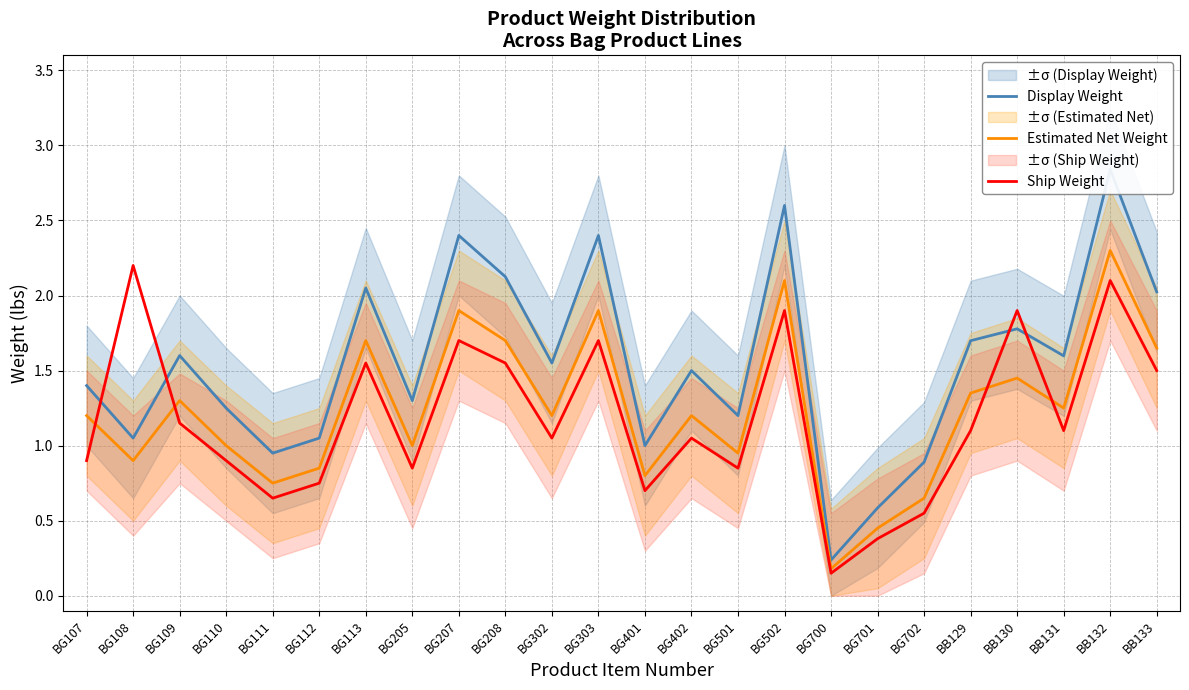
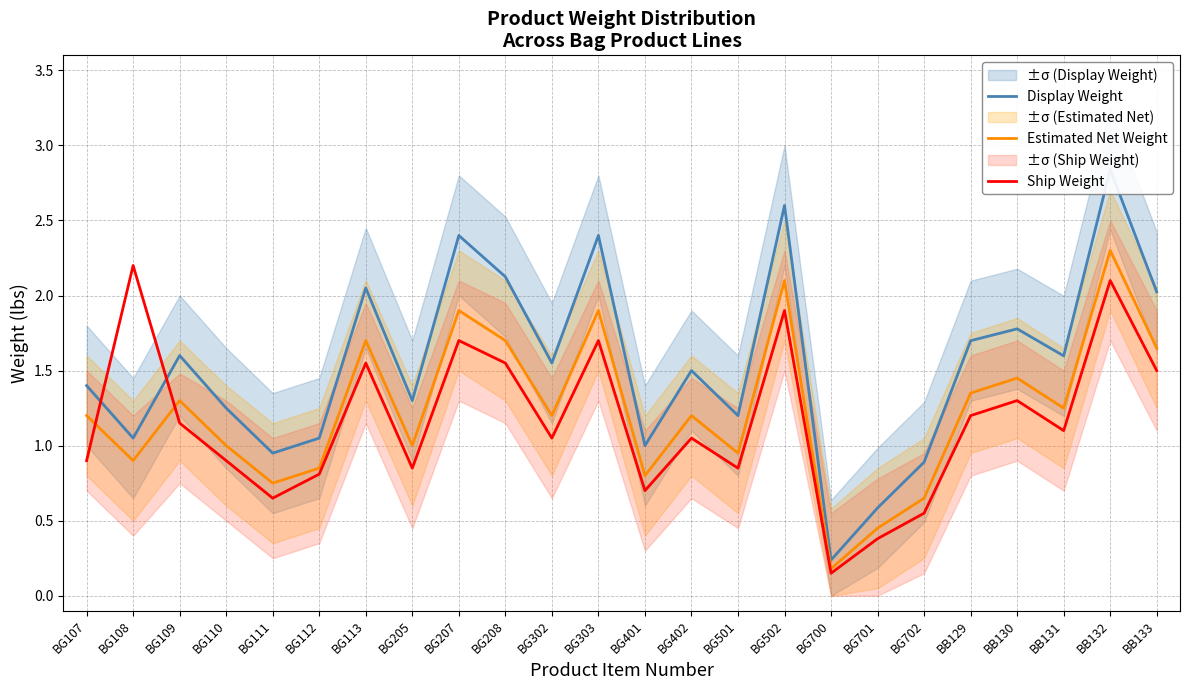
Ship Weight, BG112: 0.75 -> 0.81
Ship Weight, BB129: 1.1 -> 1.2
Ship Weight, BB130: 1.9 -> 1.3
